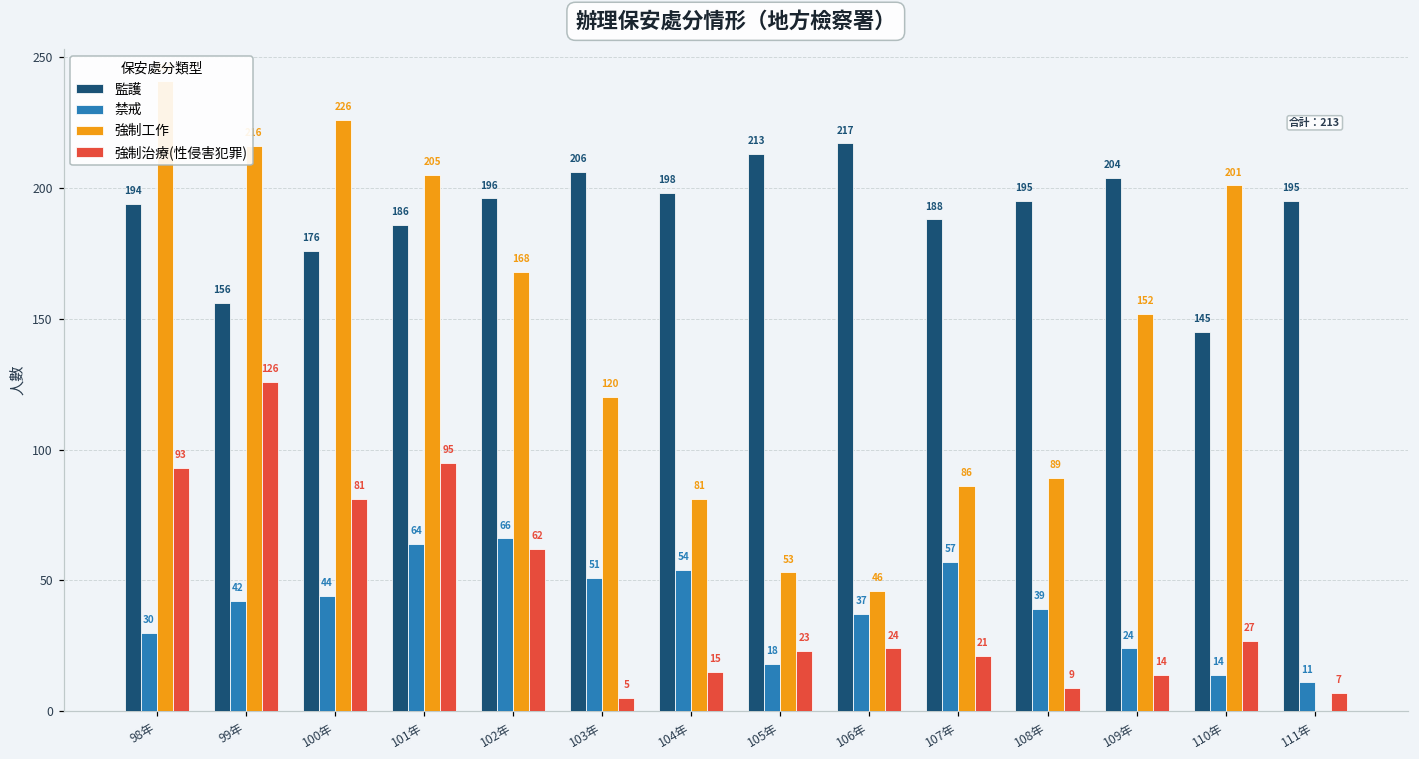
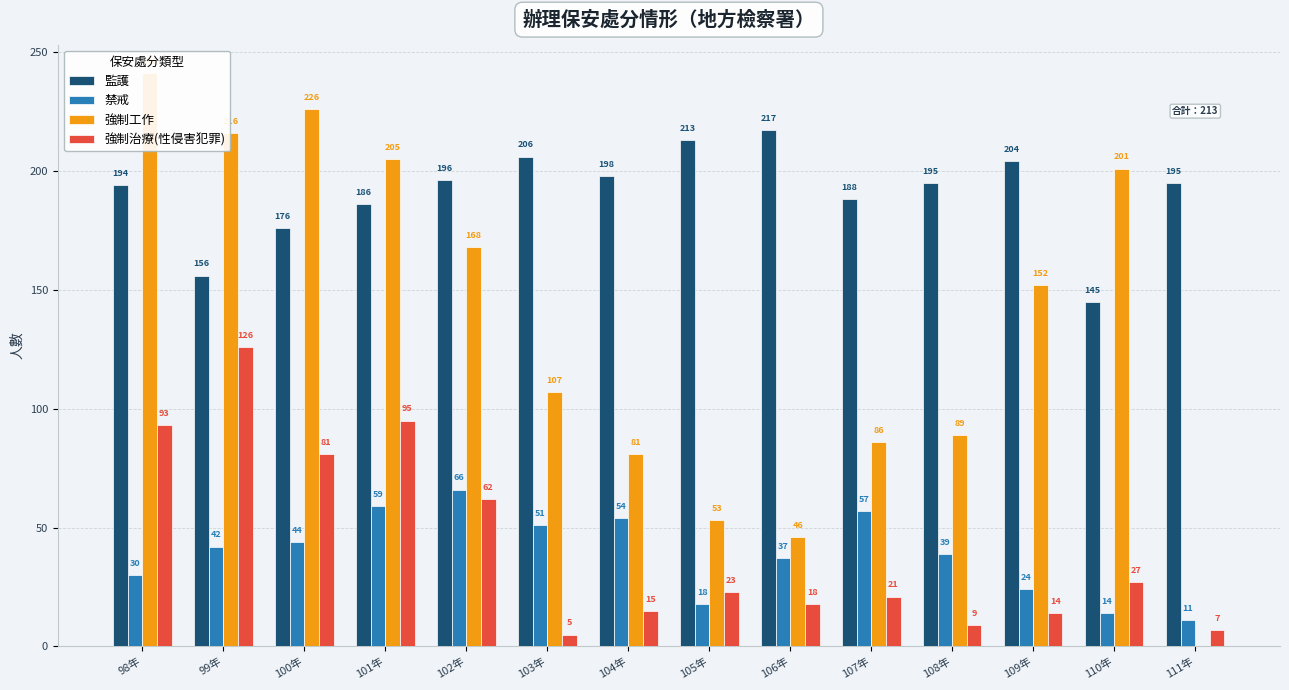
禁戒, 101年: 64 -> 59
強制工作, 103年: 120 -> 107
強制治療(性侵害犯罪), 106年: 24 -> 18
